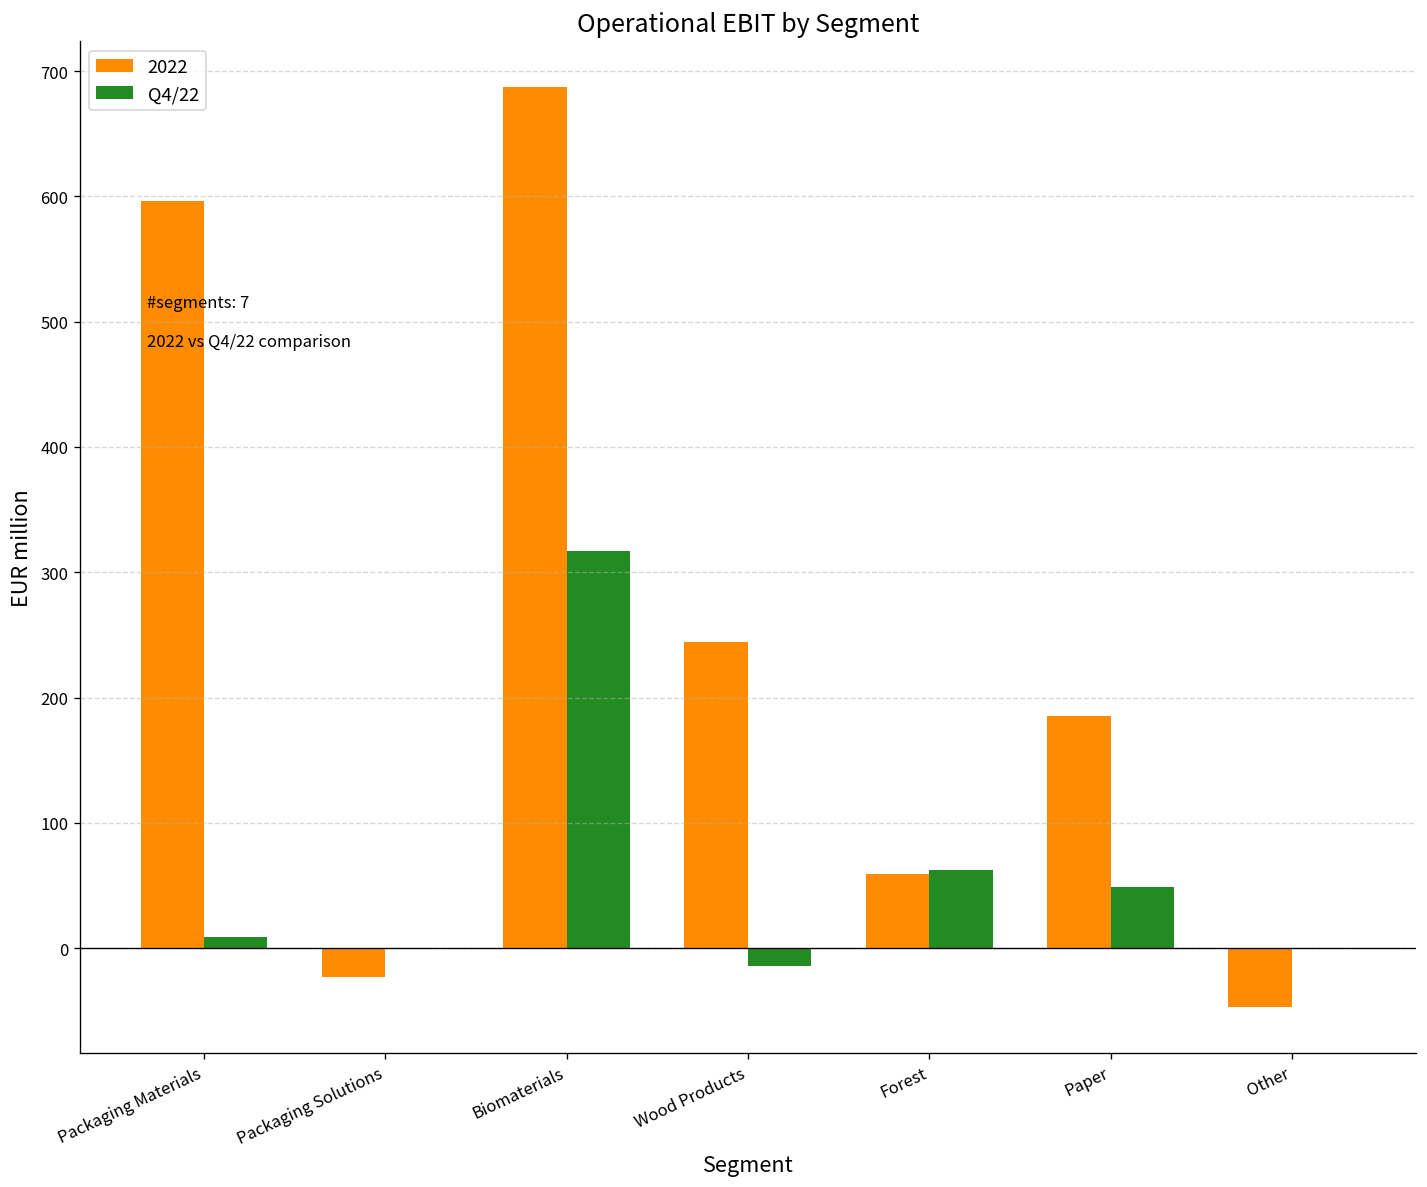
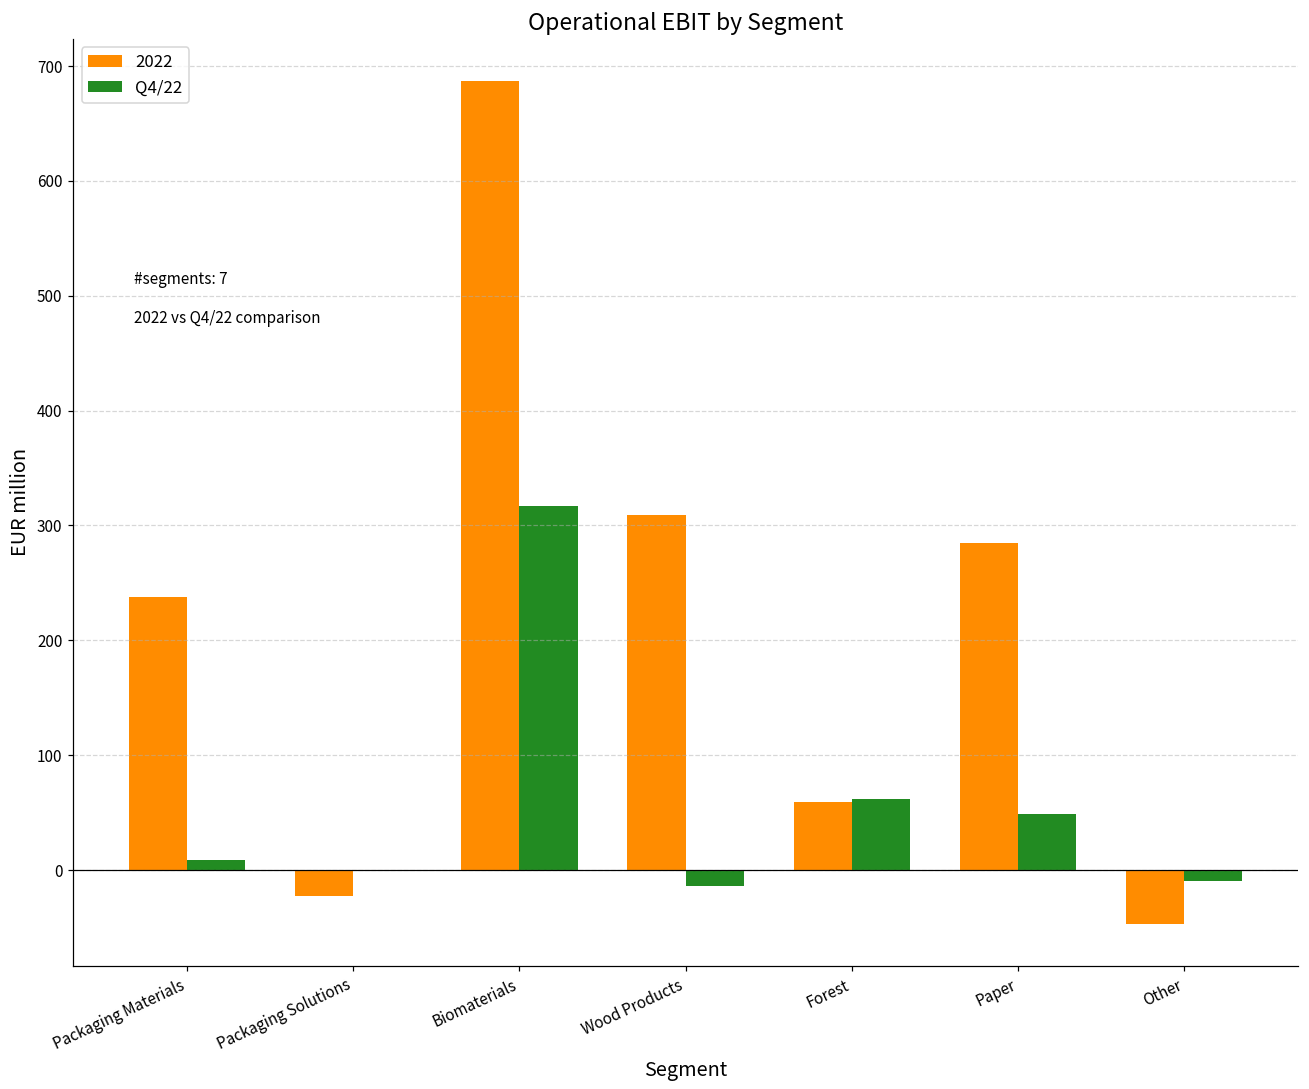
2022, Packaging Materials: 596 -> 238
2022, Wood Products: 244 -> 309
2022, Paper: 185 -> 285
Q4/22, Other: -1 -> -10
